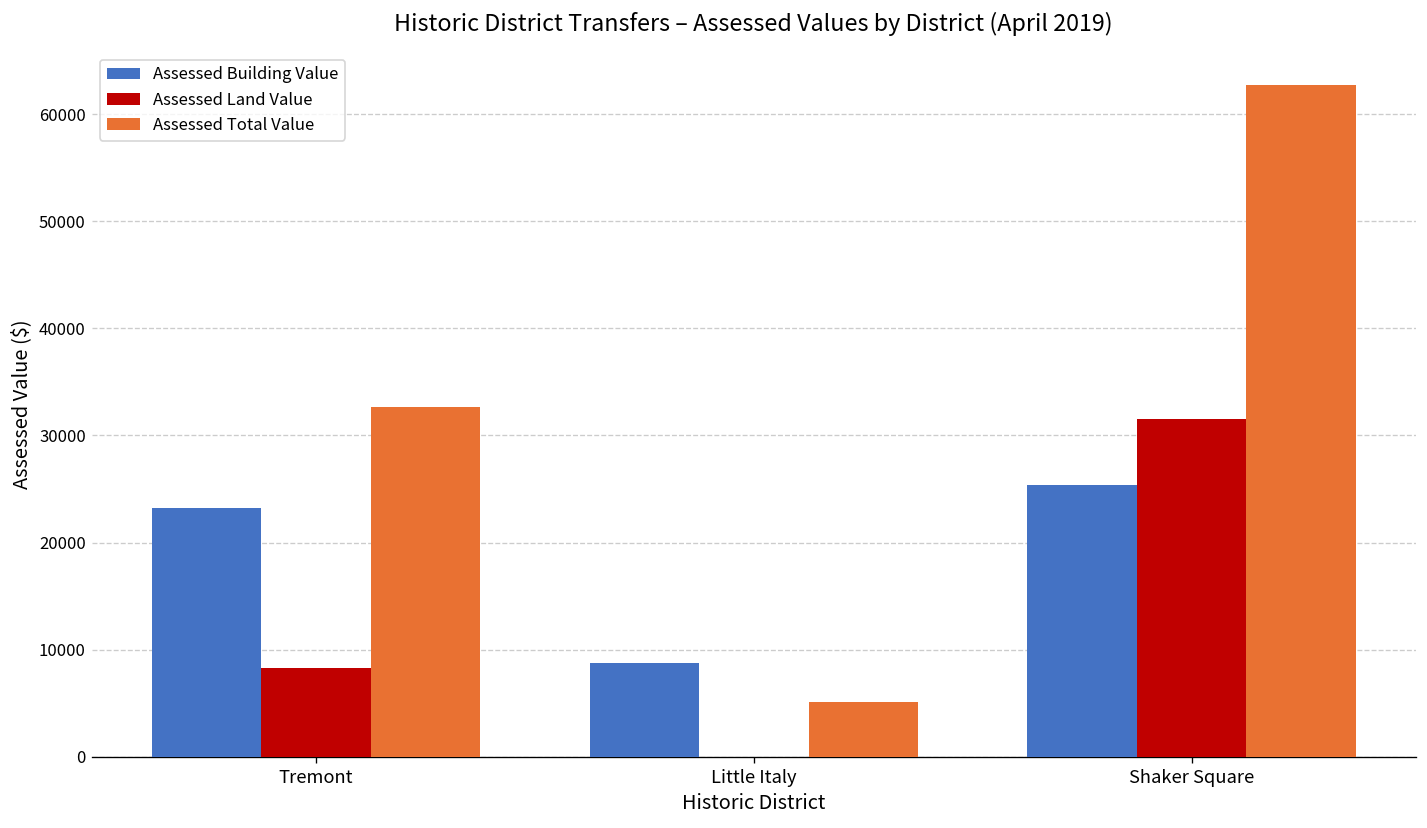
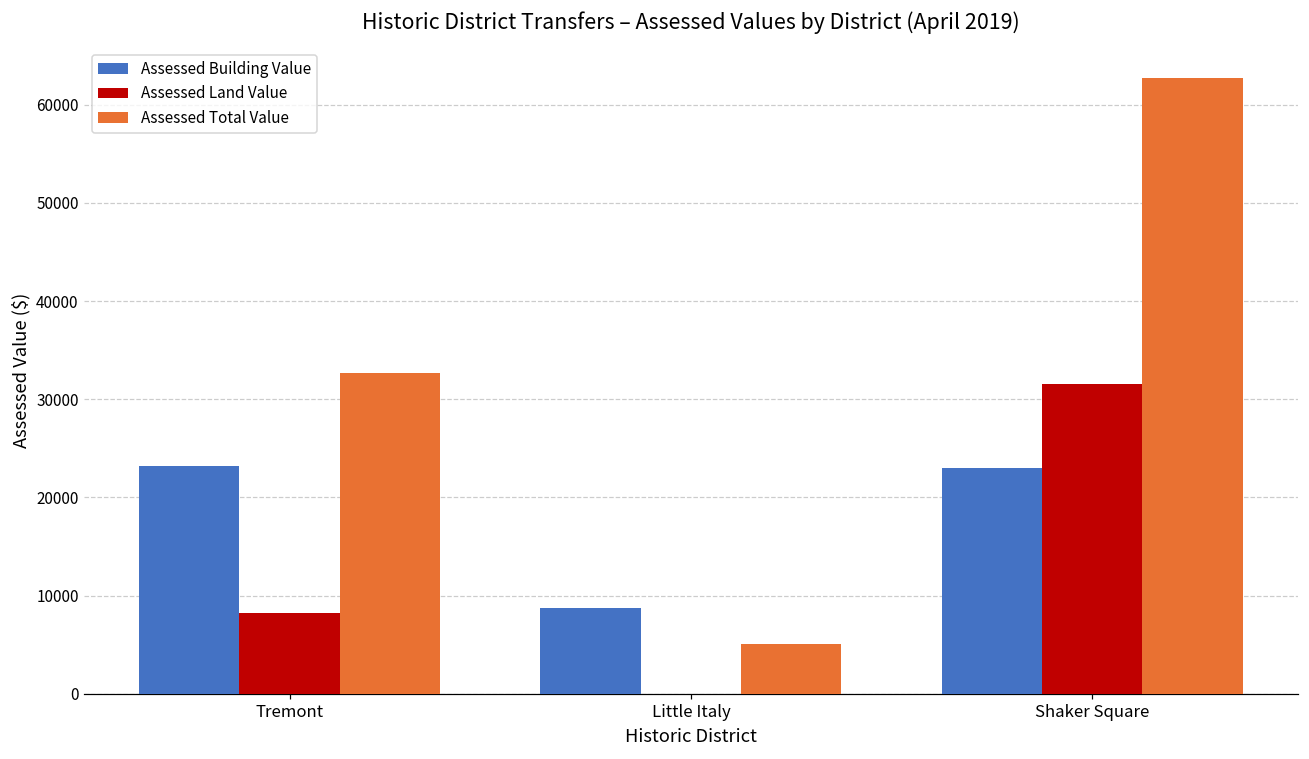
Assessed Building Value, Shaker Square: 25000 -> 23000
